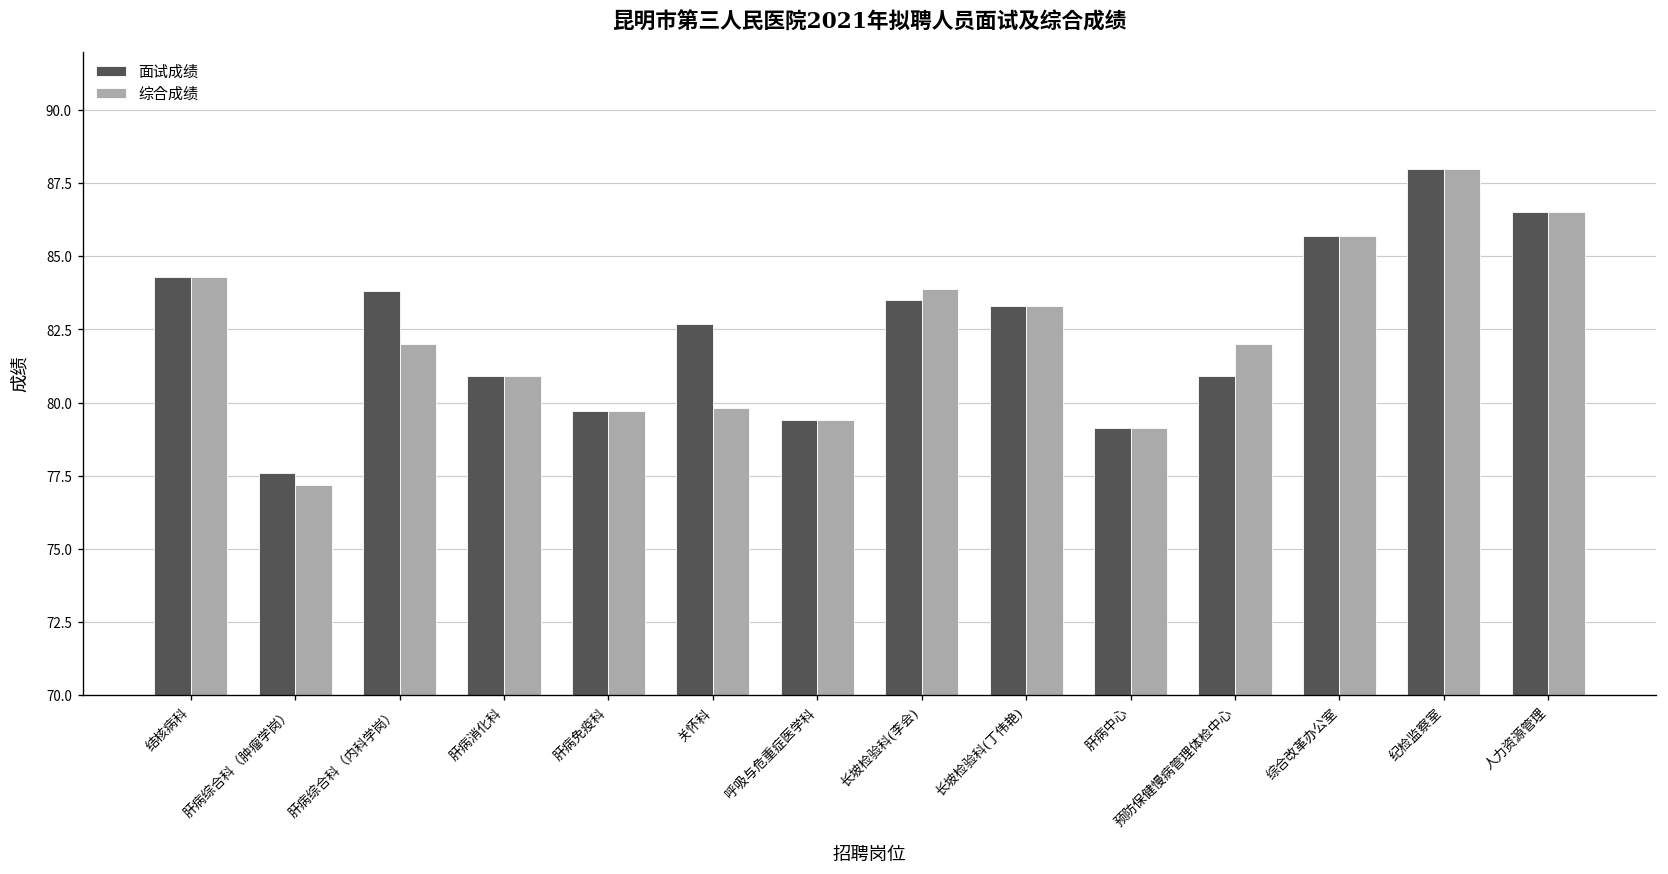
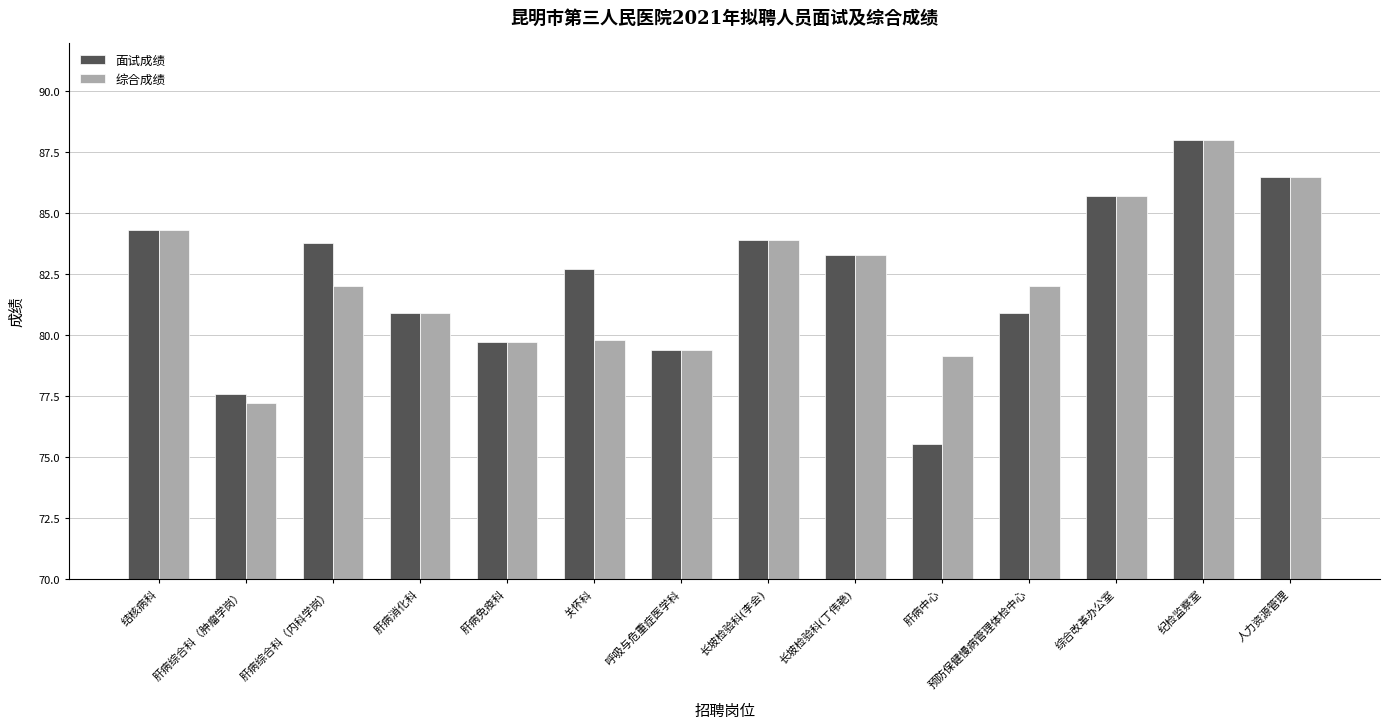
面试成绩, 长坡检验科(李会): 83.5 -> 83.9
面试成绩, 肝病中心: 79.1 -> 75.5
